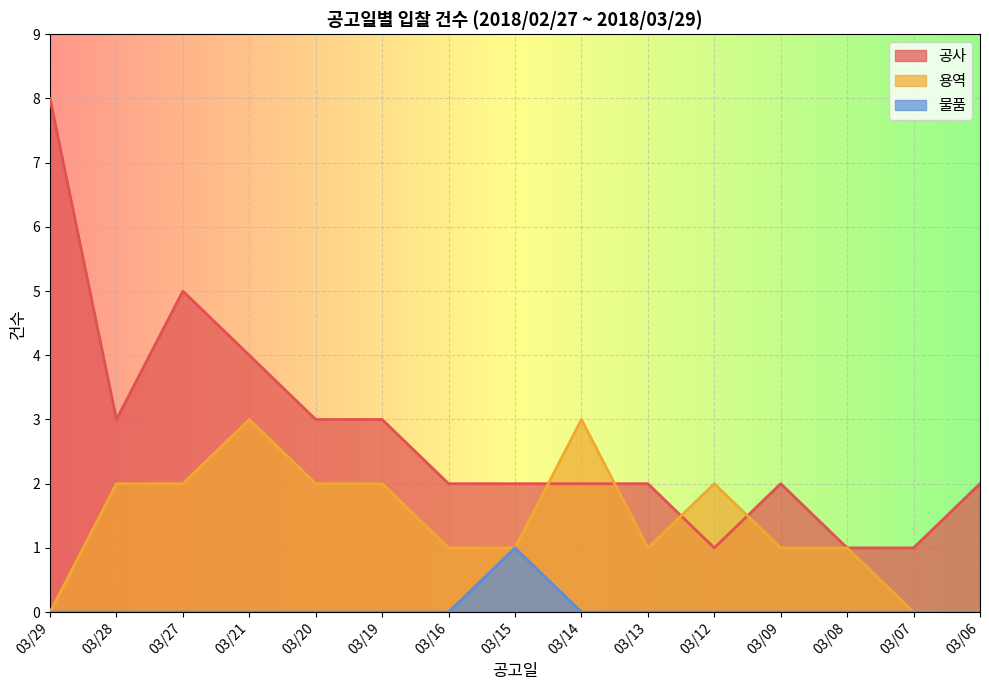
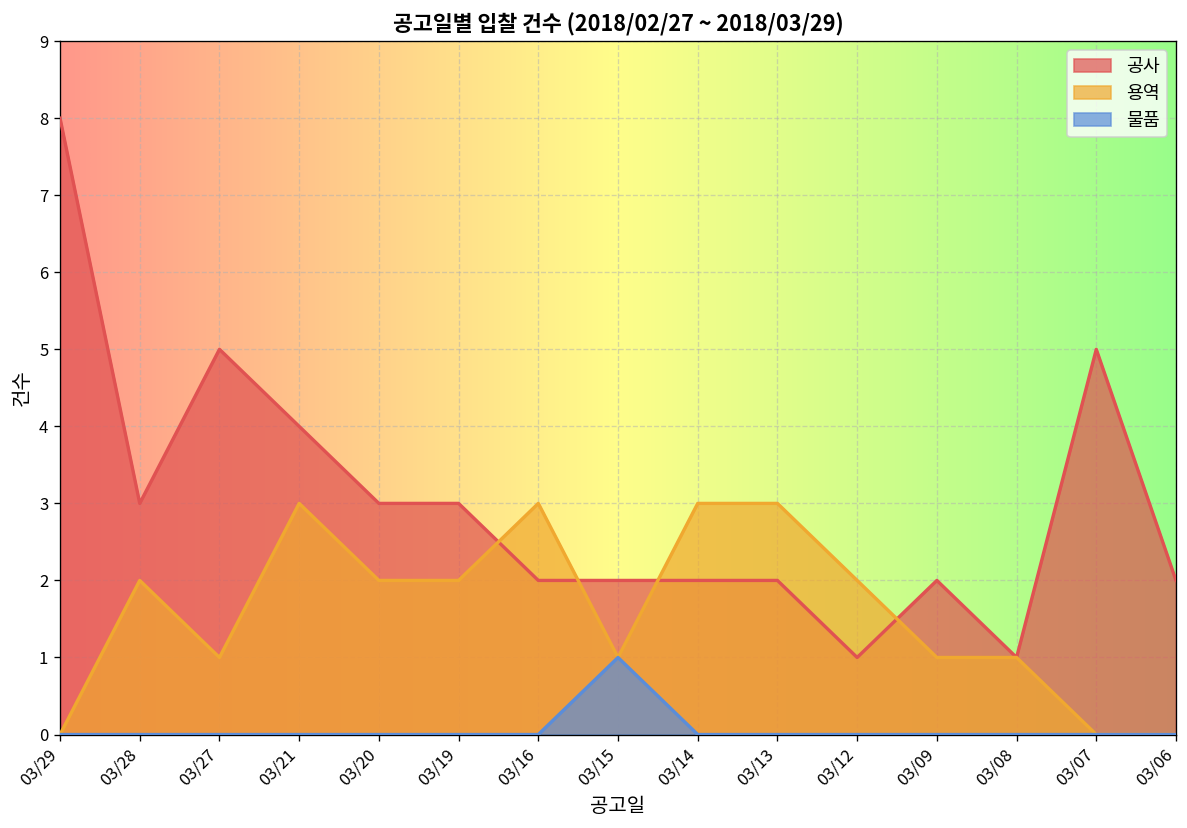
용역, 03/27: 2 -> 1
용역, 03/16: 1 -> 3
용역, 03/13: 1 -> 3
공사, 03/07: 1 -> 5
